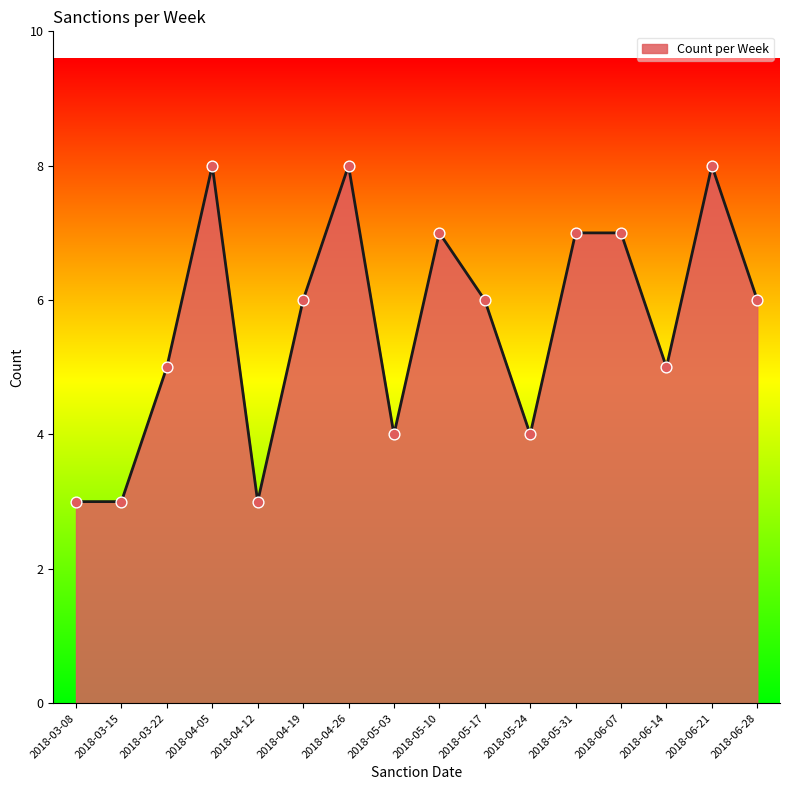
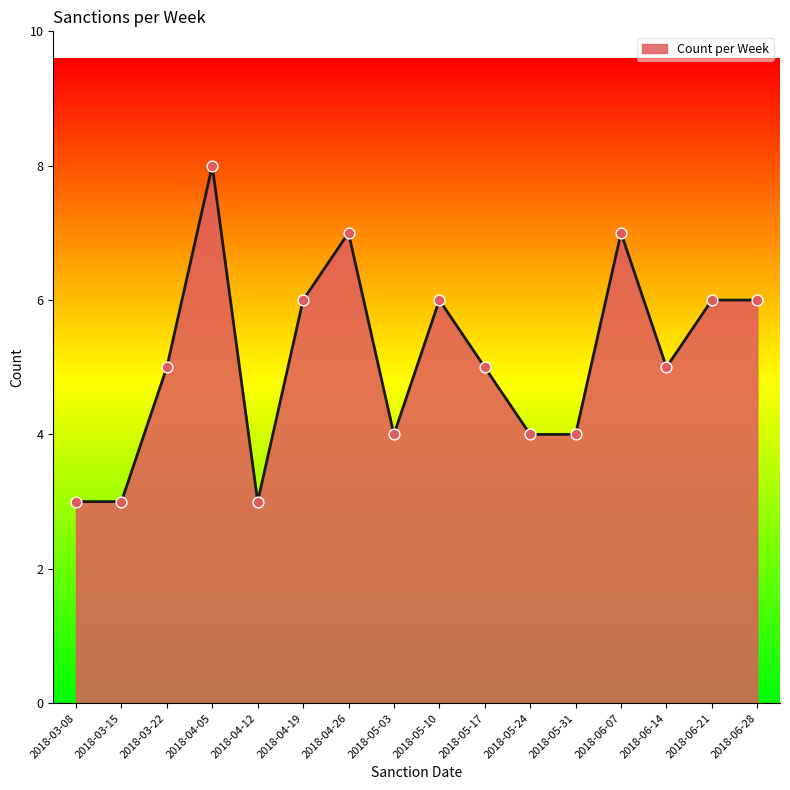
2018-04-26: 8 -> 7
2018-05-10: 7 -> 6
2018-05-17: 6 -> 5
2018-05-31: 7 -> 4
2018-06-21: 8 -> 6
